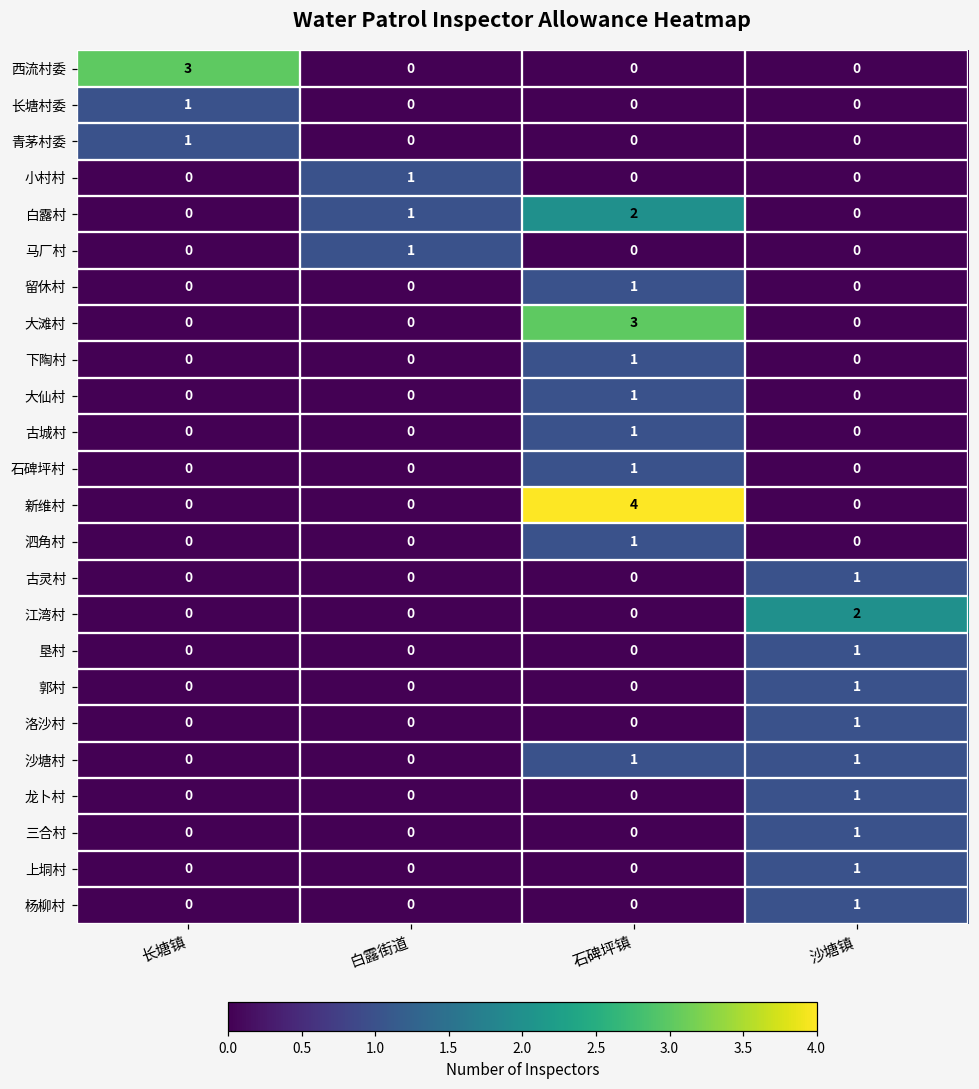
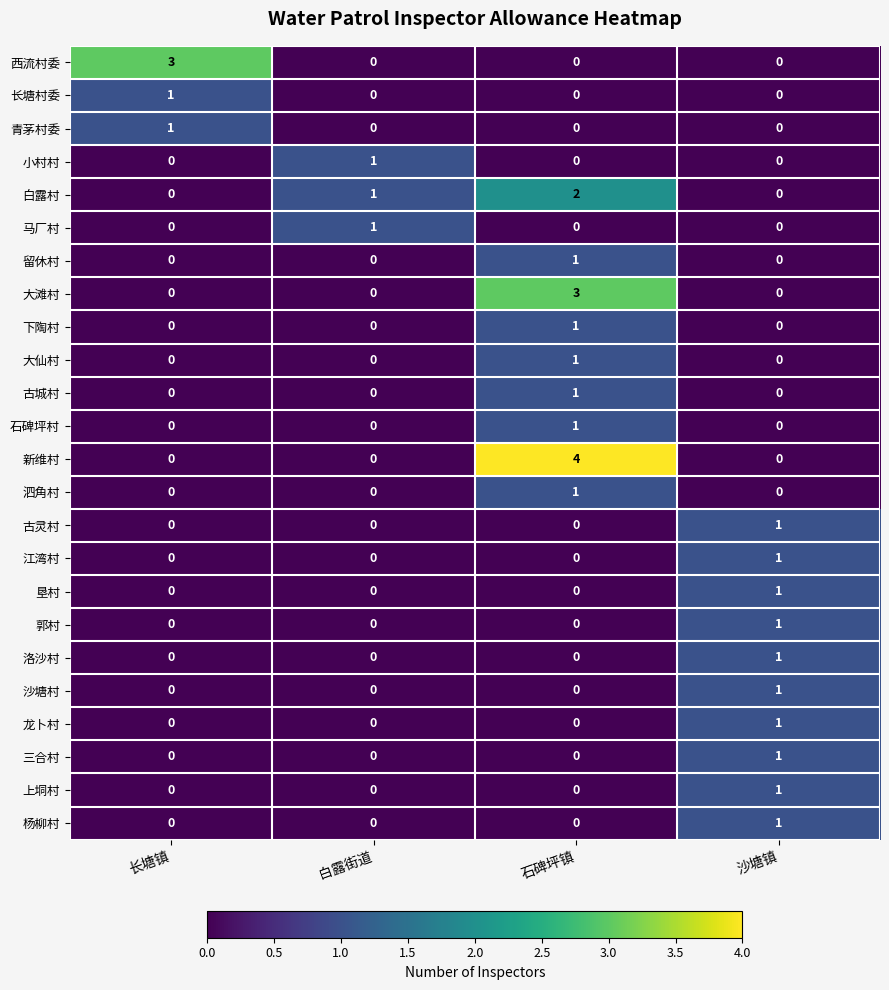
江湾村, 沙塘镇: 2 -> 1
沙塘村, 石碑坪镇: 1 -> 0
